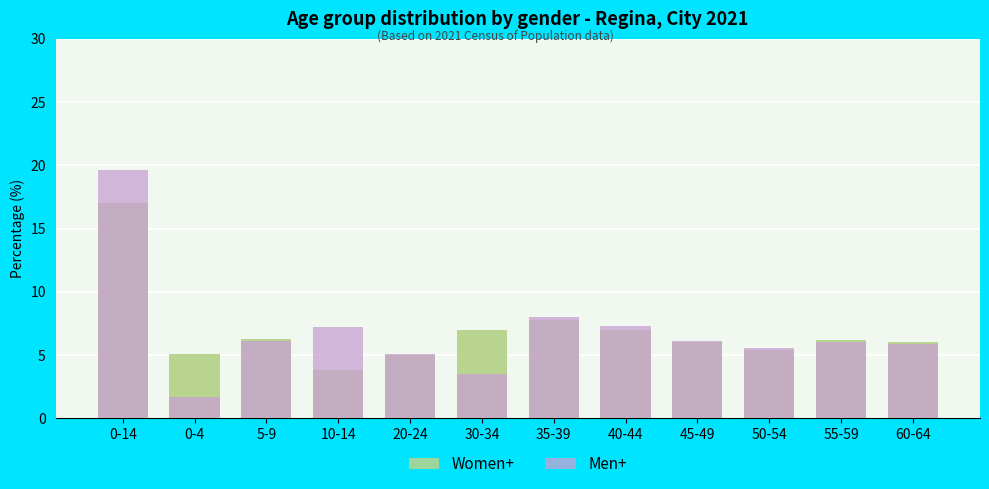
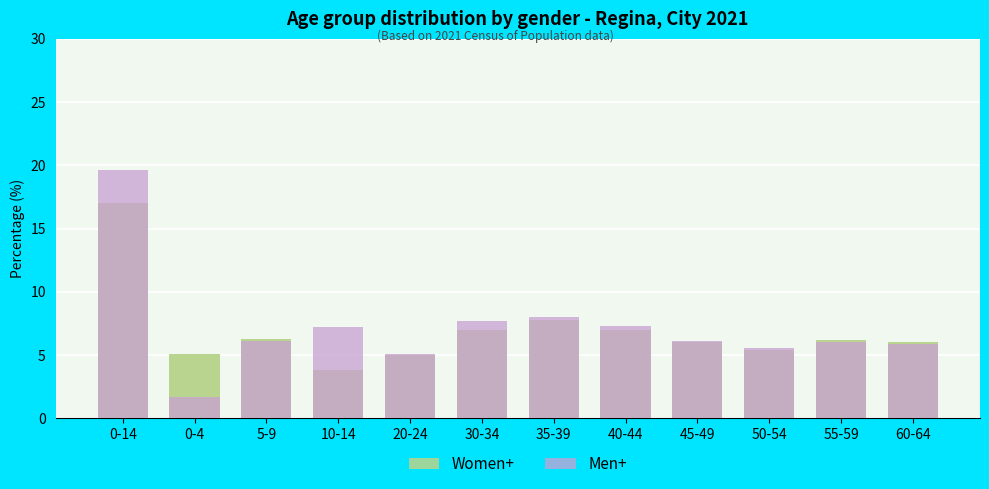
Men+, 30-34: 3.5 -> 7.7
